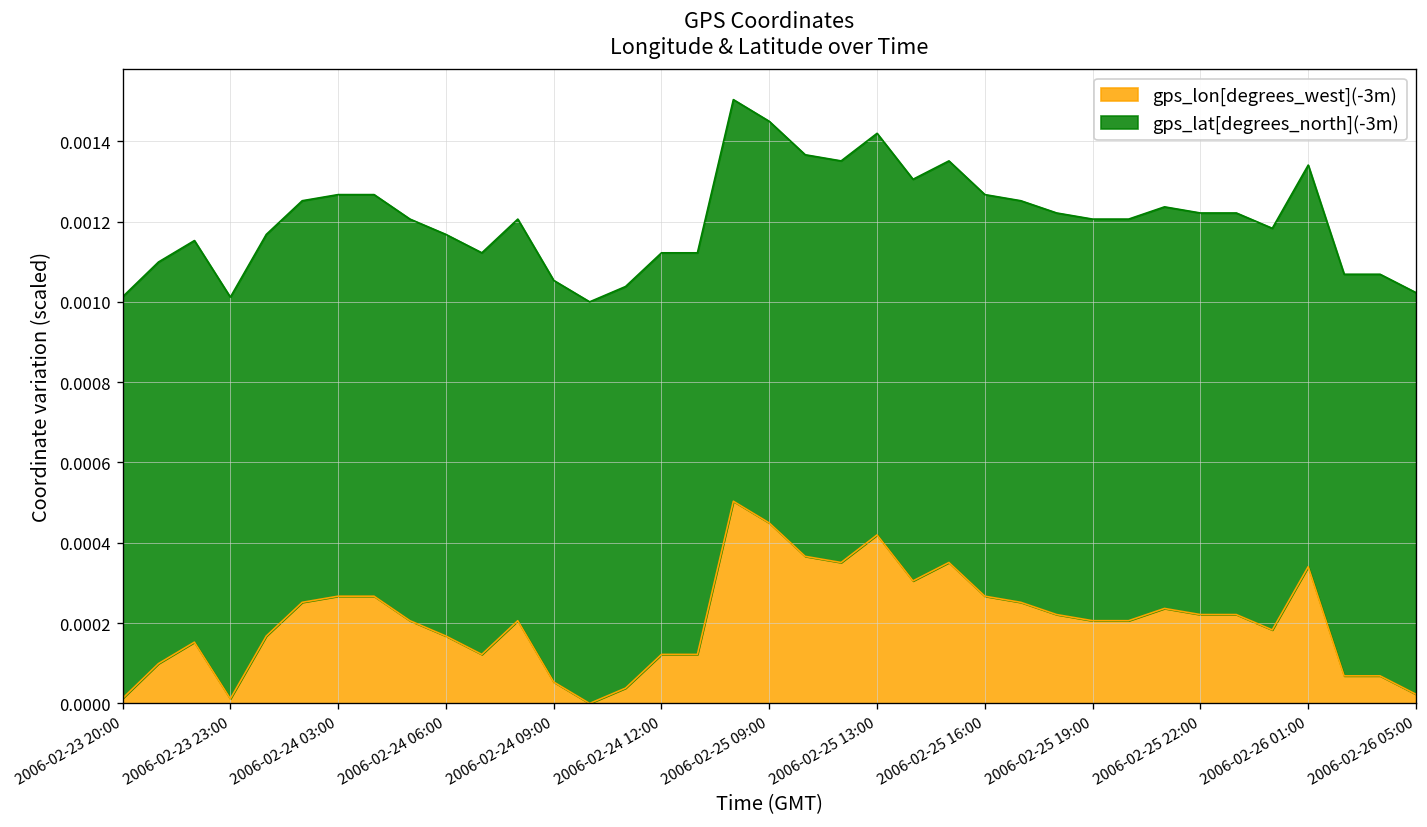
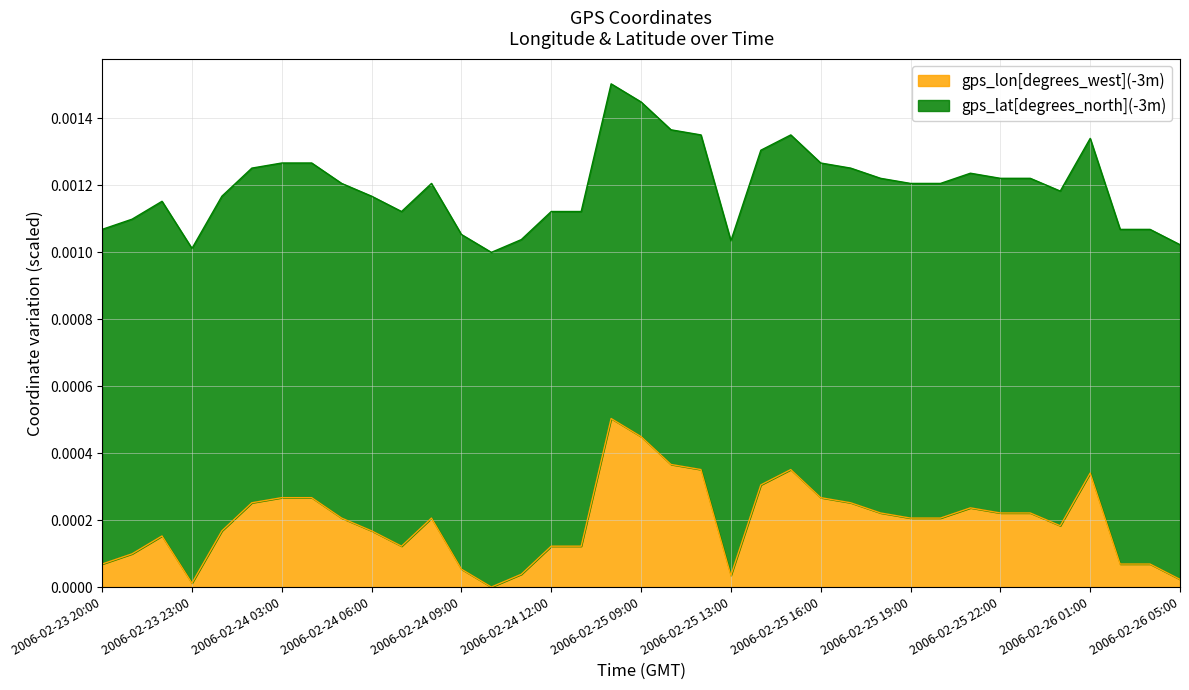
gps_lon[degrees_west](-3m), 2006-02-23 20:00: 0.00001 -> 0.00007
gps_lon[degrees_west](-3m), 2006-02-25 13:00: 0.00042 -> 0.00003
